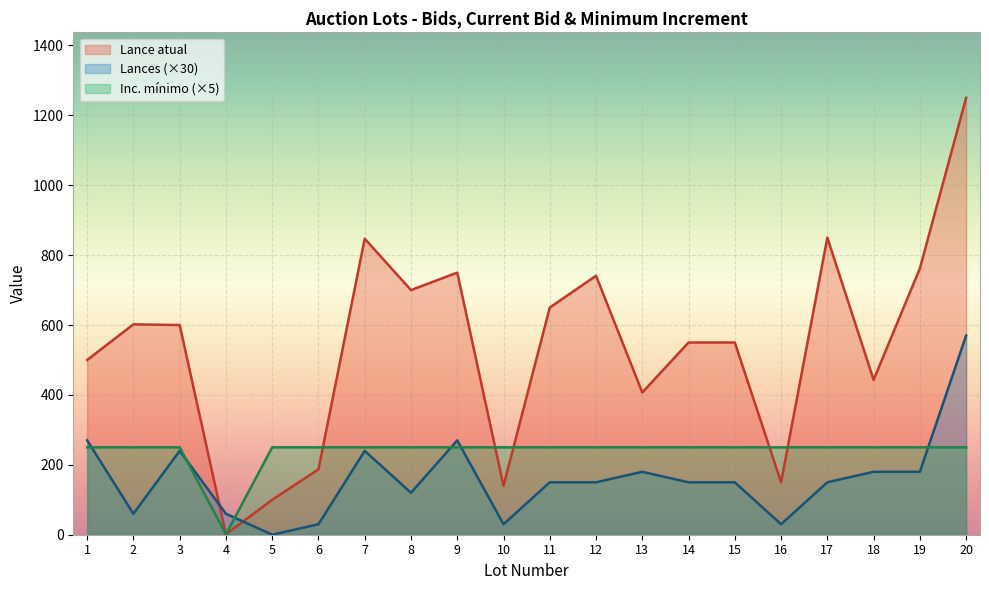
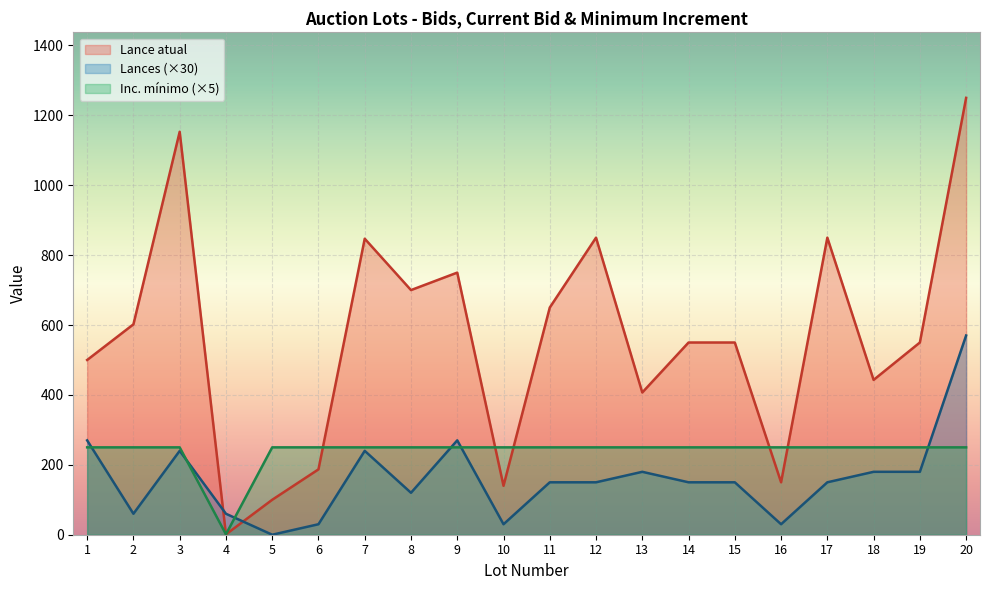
Lance atual, 3: 600 -> 1150
Lance atual, 12: 740 -> 850
Lance atual, 19: 760 -> 550
